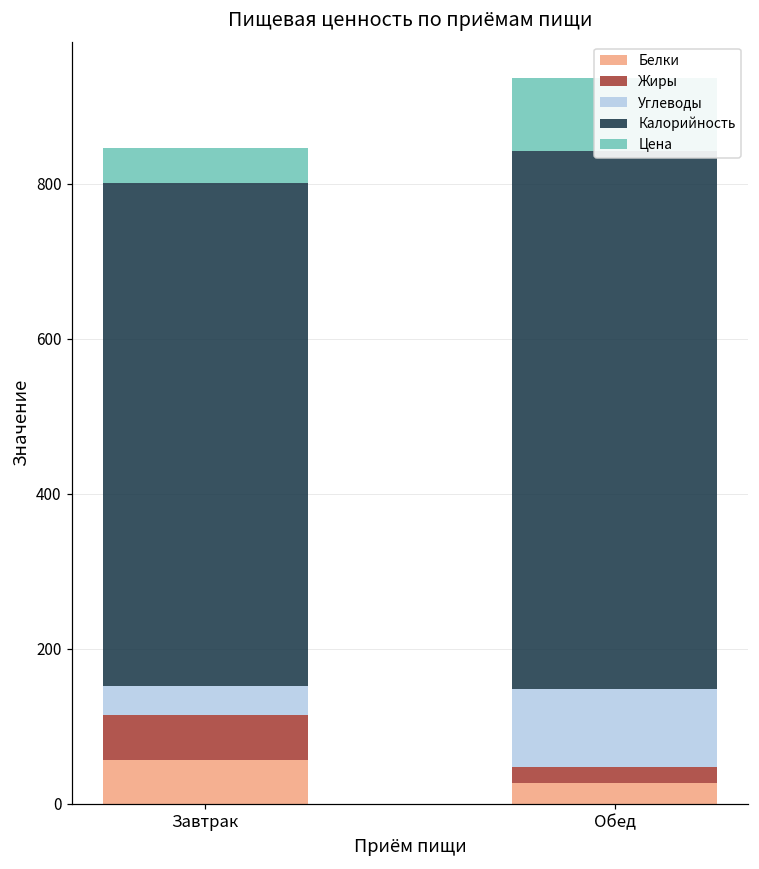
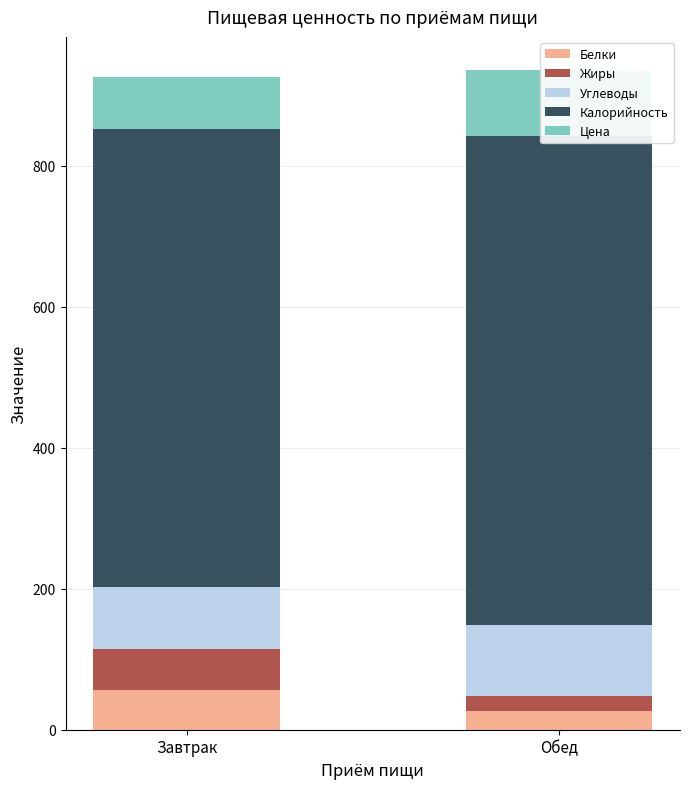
Углеводы, Завтрак: 40 -> 90
Цена, Завтрак: 50 -> 70
